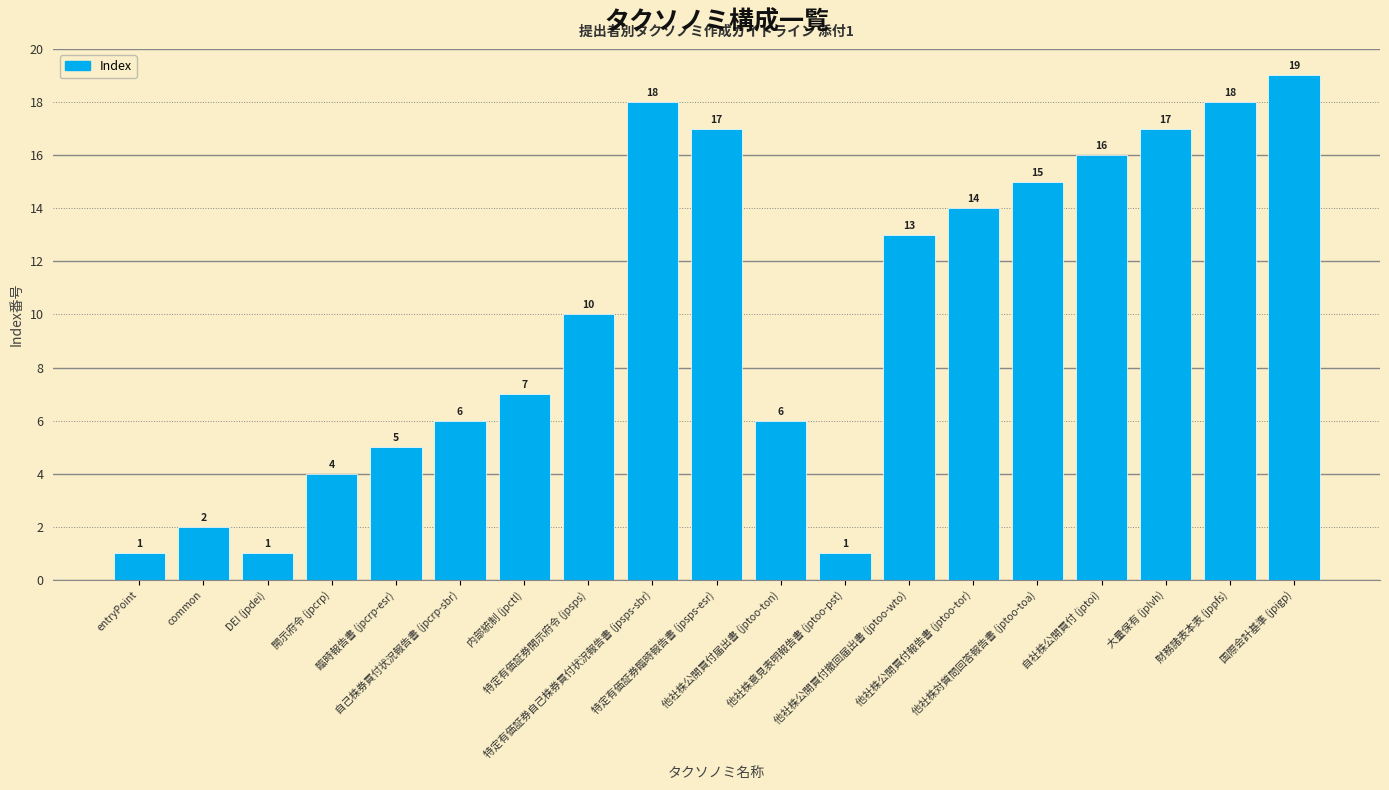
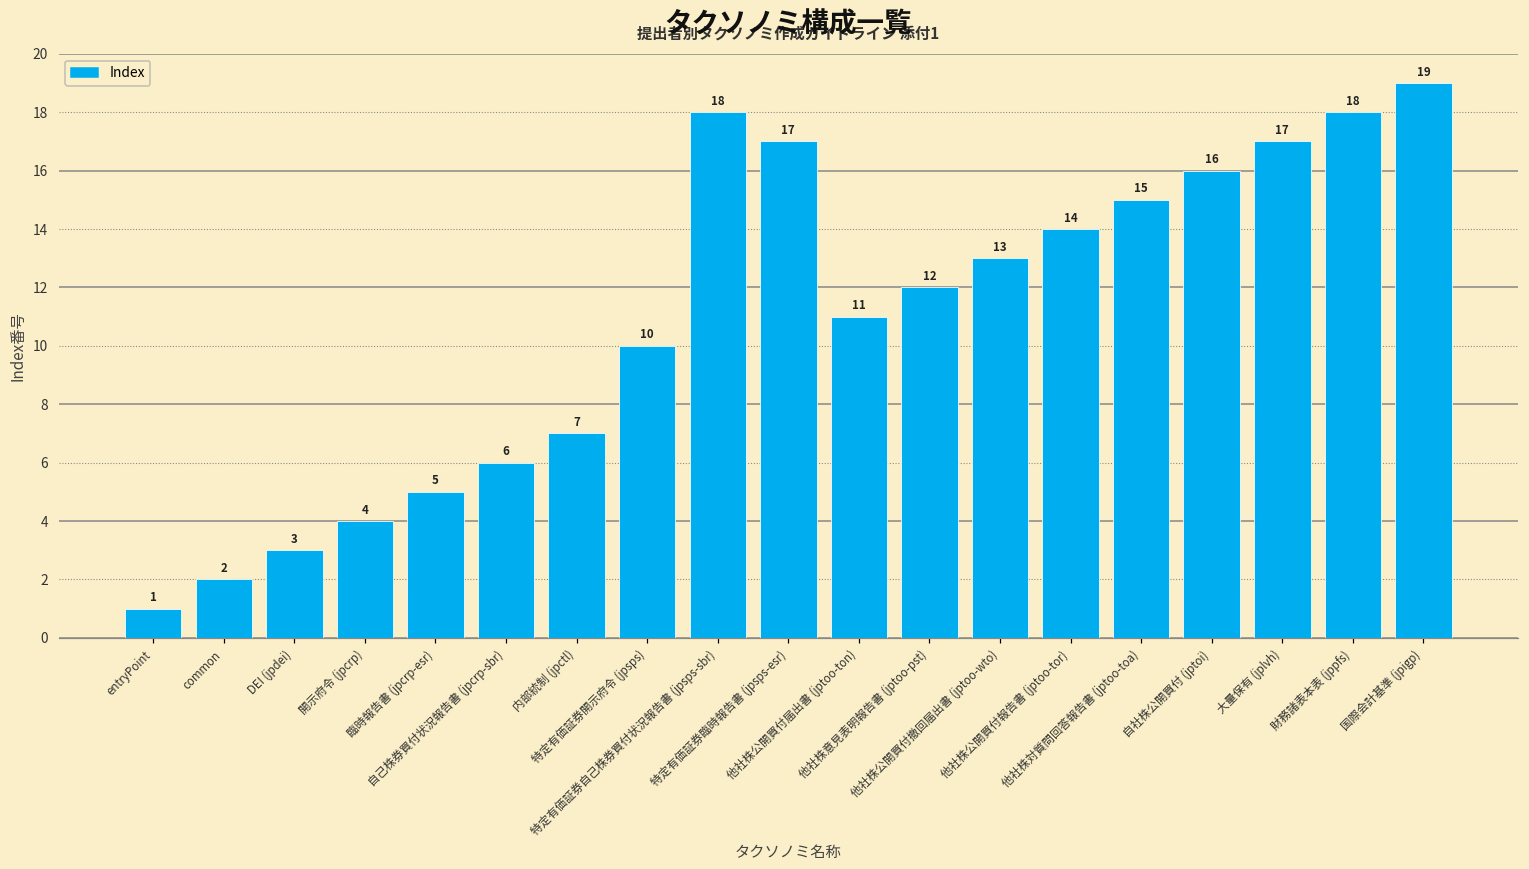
DEI (jpdei): 1 -> 3
他社株公開買付届出書 (jptoo-ton): 6 -> 11
他社株意見表明報告書 (jptoo-pst): 1 -> 12
